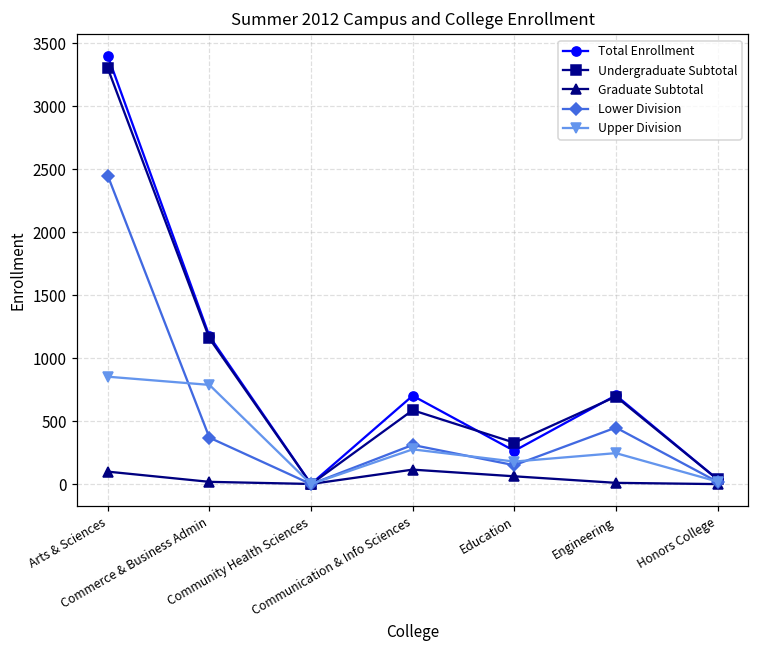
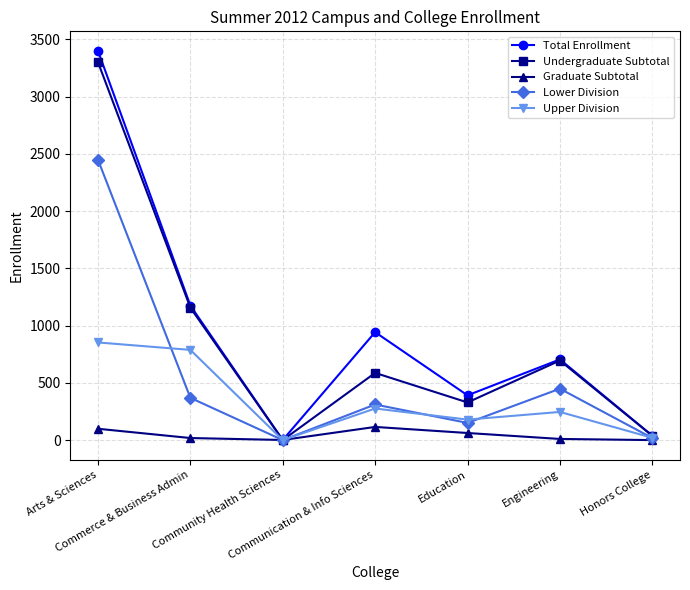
Total Enrollment, Communication & Info Sciences: 700 -> 940
Total Enrollment, Education: 260 -> 390
